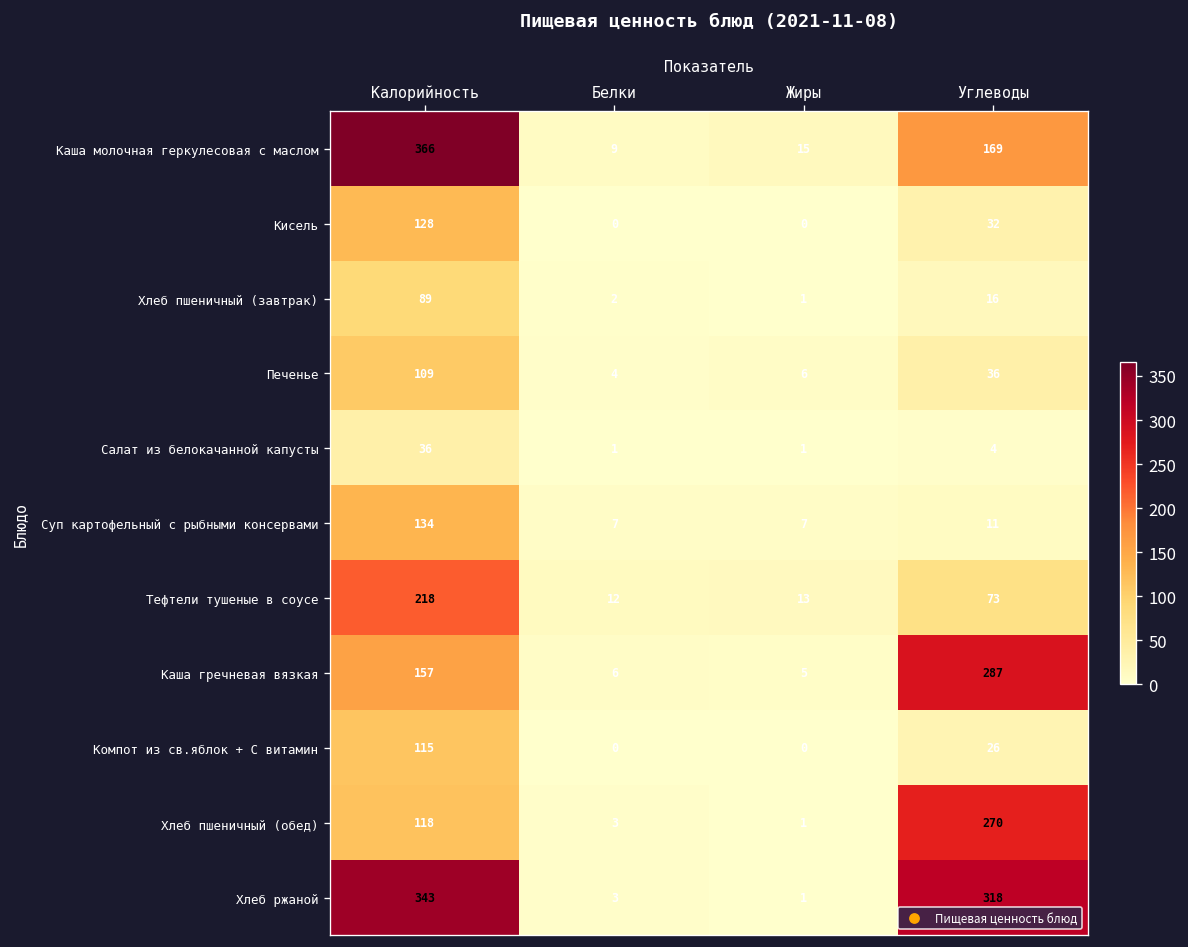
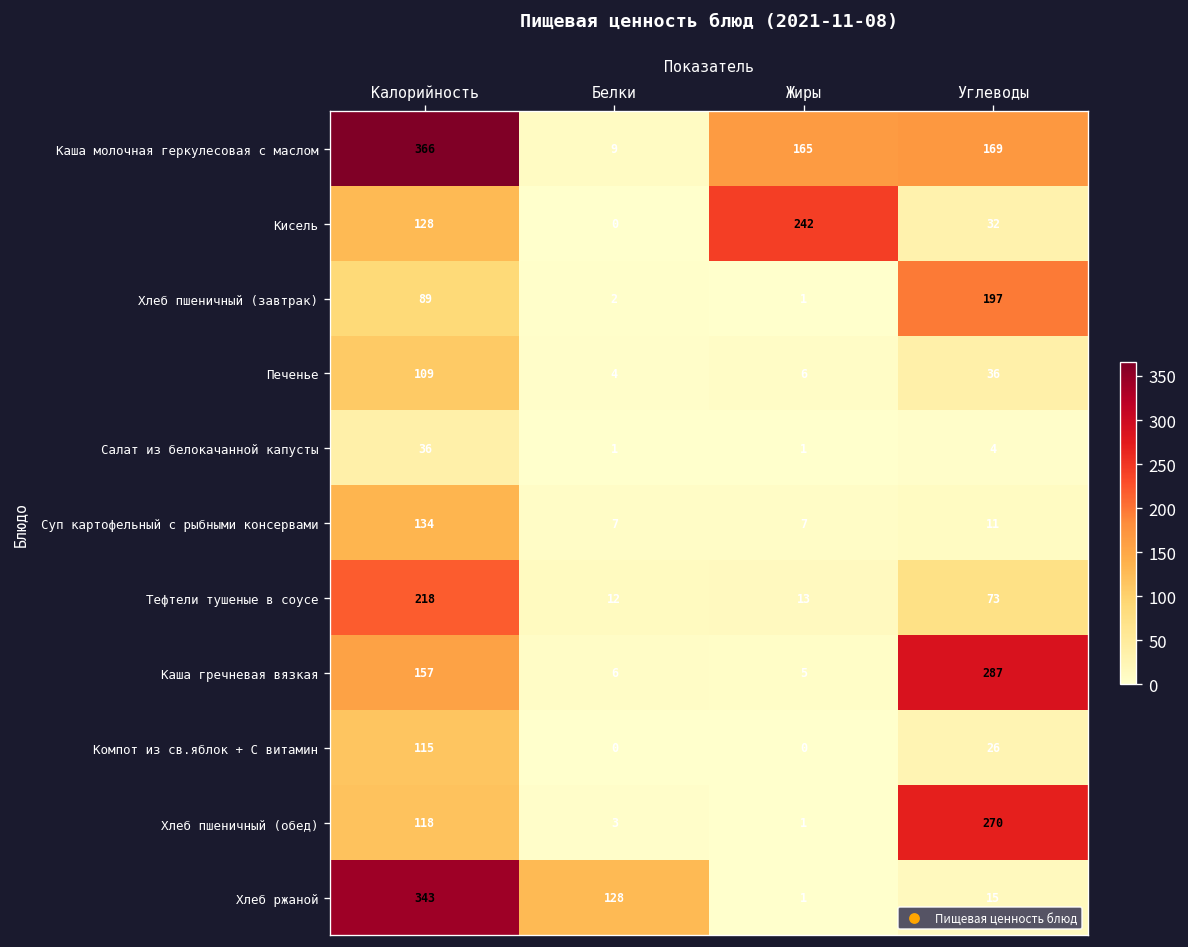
Каша молочная геркулесовая с маслом, Жиры: 15 -> 165
Кисель, Жиры: 0 -> 242
Хлеб пшеничный (завтрак), Углеводы: 16 -> 197
Хлеб ржаной, Белки: 3 -> 128
Хлеб ржаной, Углеводы: 318 -> 15
